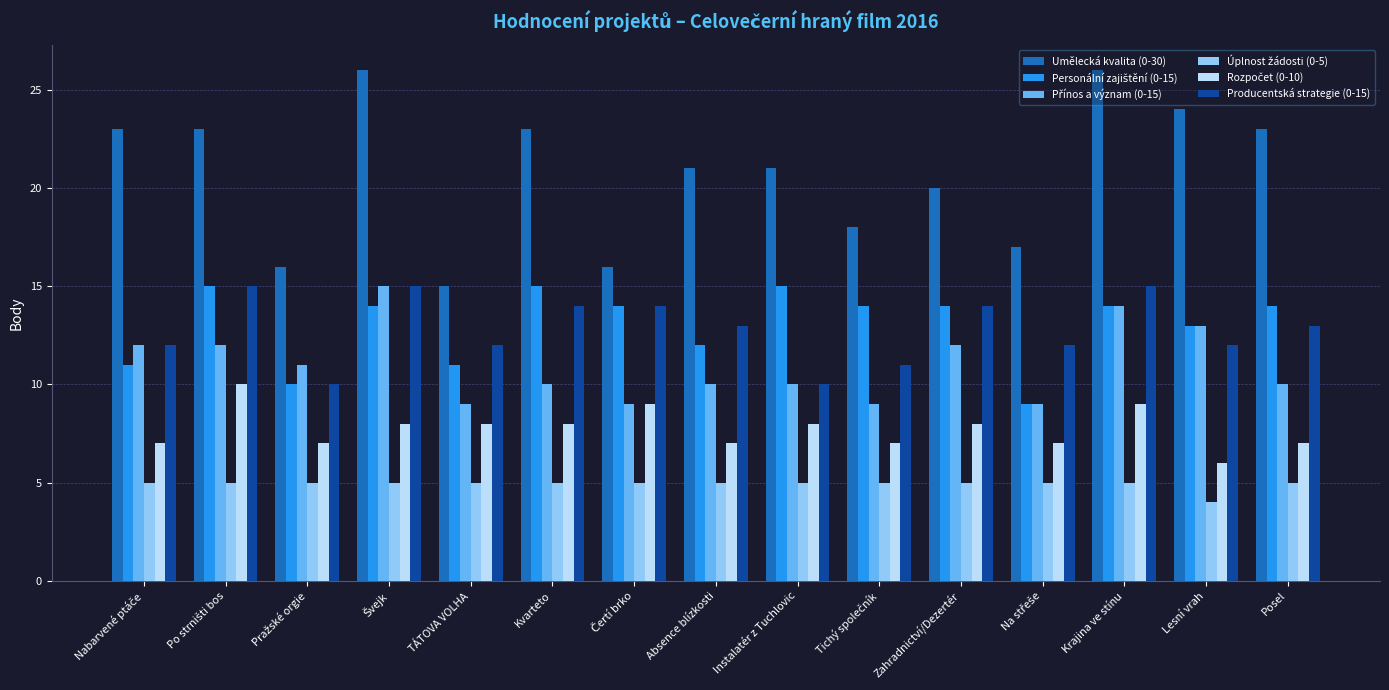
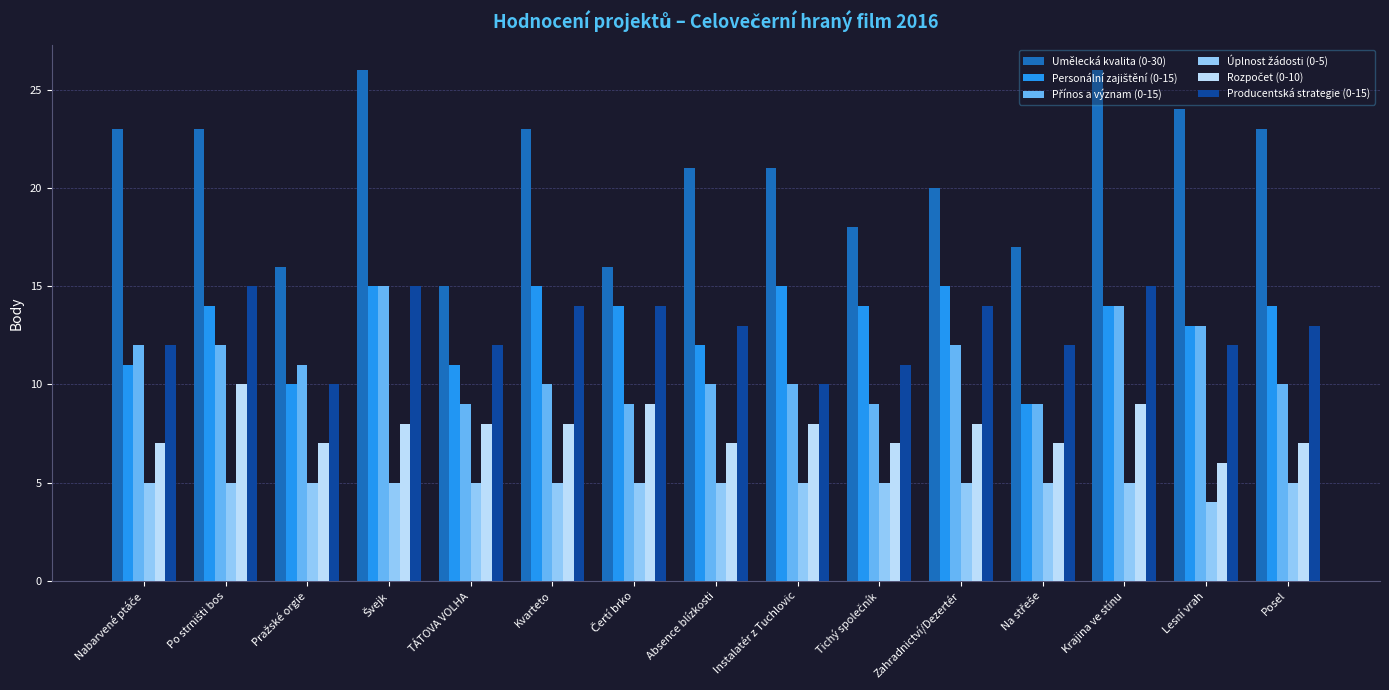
Personální zajištění (0-15), Po strništi bos: 15 -> 14
Personální zajištění (0-15), Švejk: 14 -> 15
Personální zajištění (0-15), Zahradnictví/Dezertér: 14 -> 15
